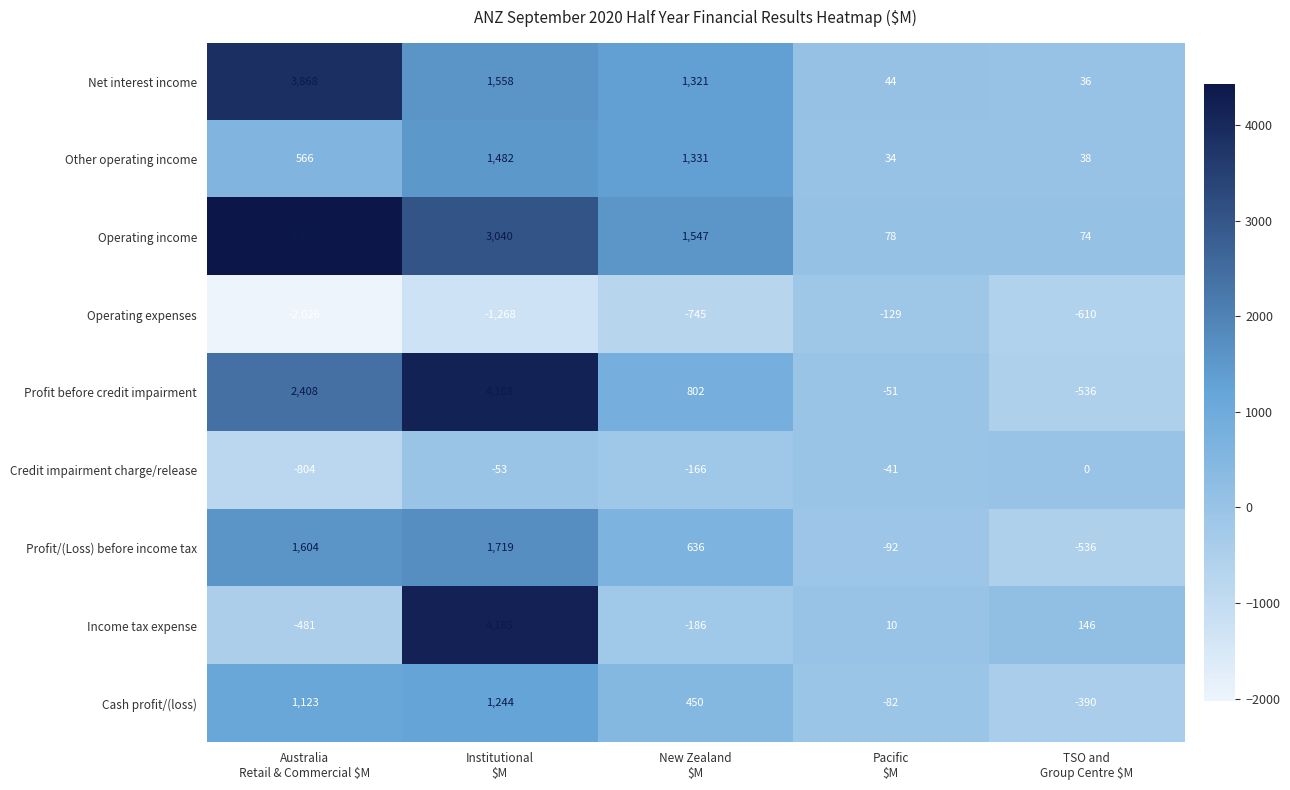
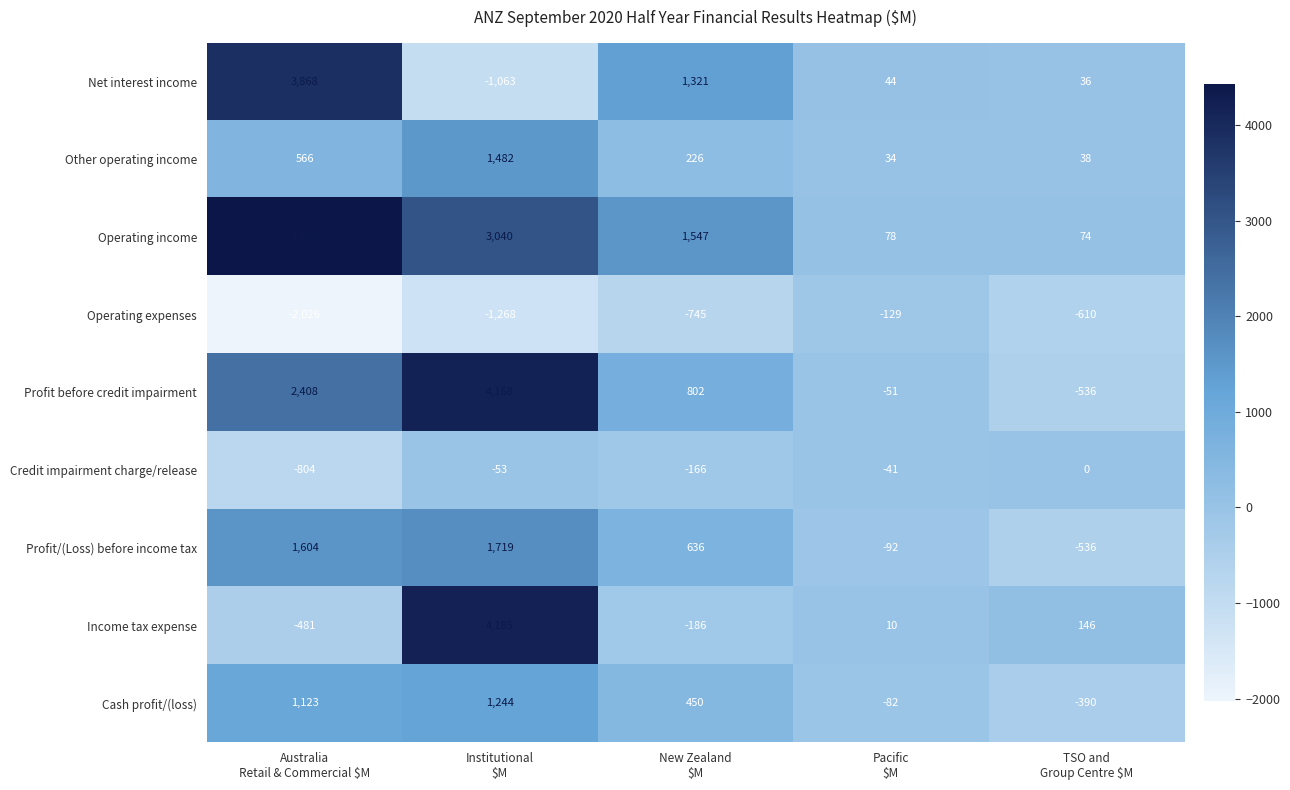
Net interest income, Institutional $M: 1,558 -> -1,063
Other operating income, New Zealand $M: 1,331 -> 226
